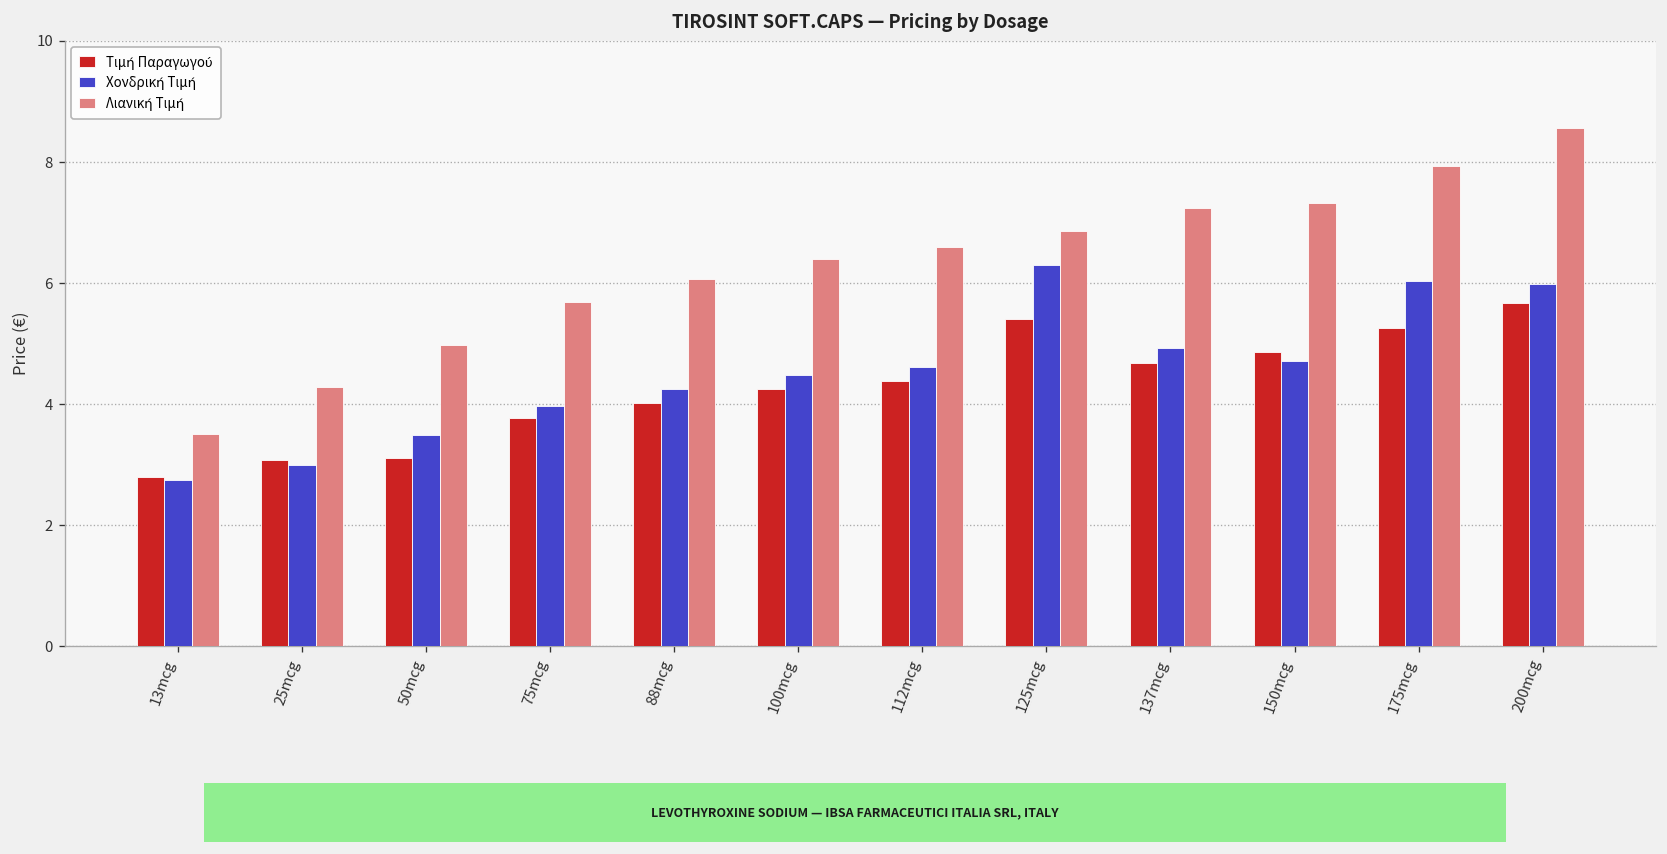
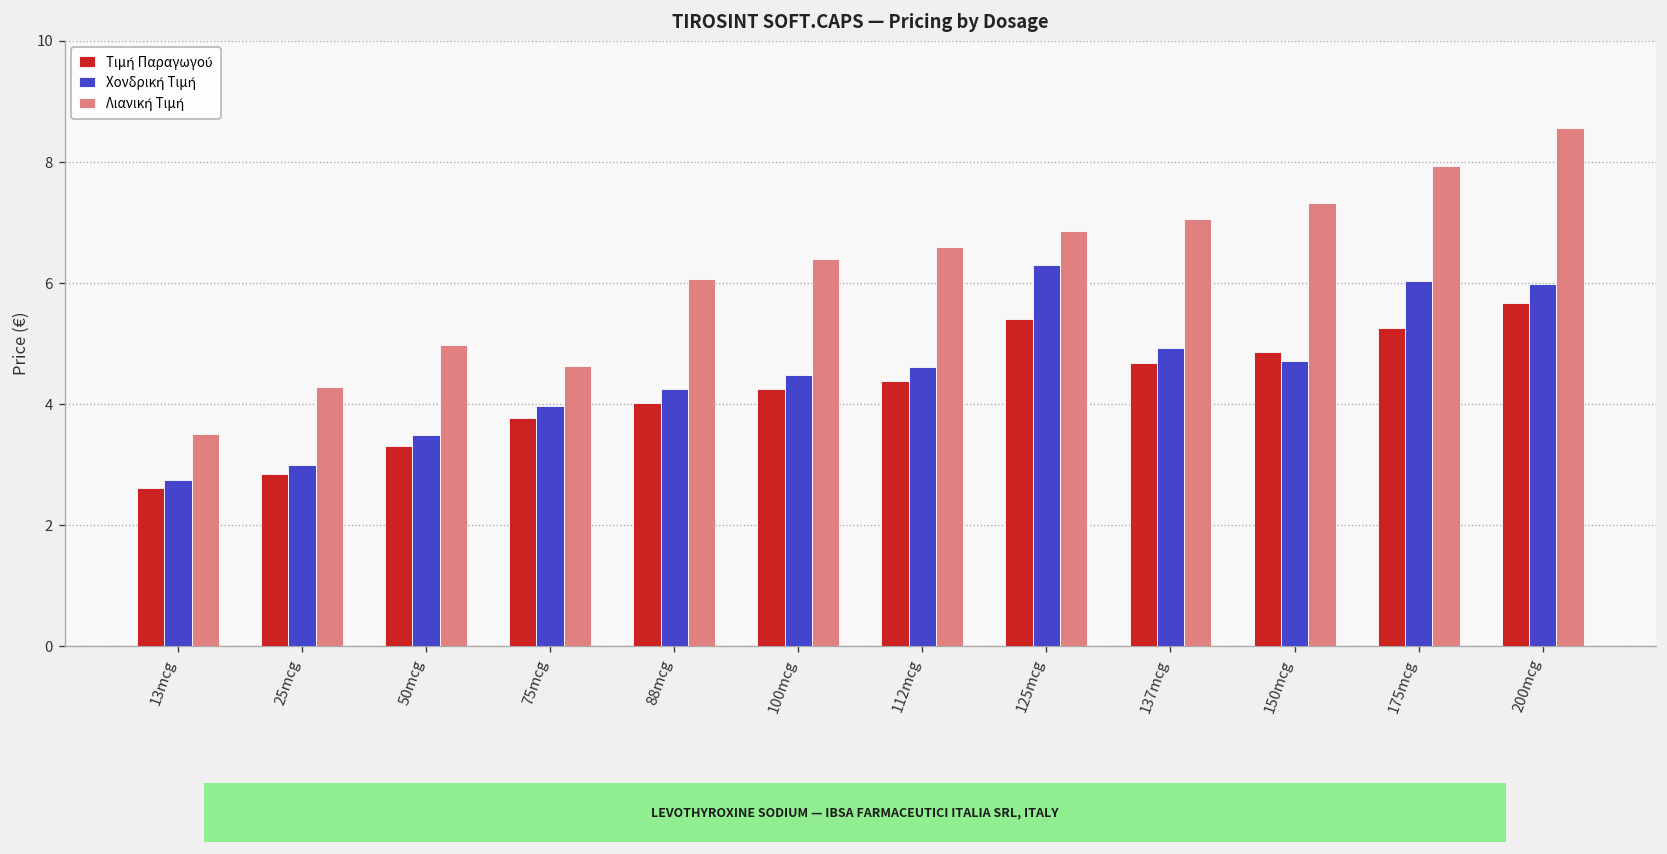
Τιμή Παραγωγού, 13mcg: 2.8 -> 2.6
Τιμή Παραγωγού, 25mcg: 3.1 -> 2.8
Τιμή Παραγωγού, 50mcg: 3.1 -> 3.3
Λιανική Τιμή, 75mcg: 5.7 -> 4.6
Λιανική Τιμή, 137mcg: 7.2 -> 7.1
